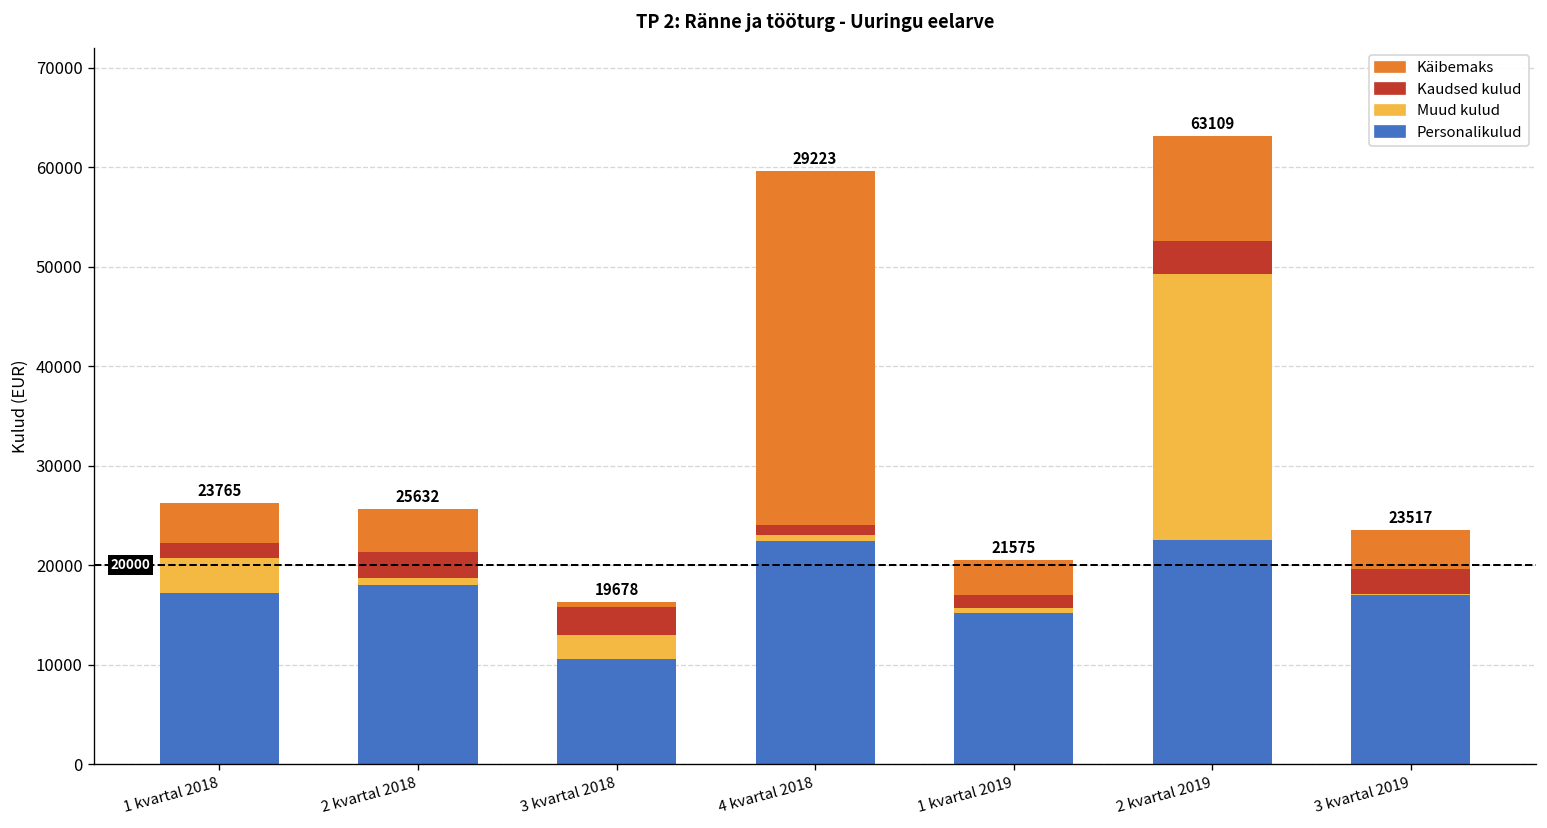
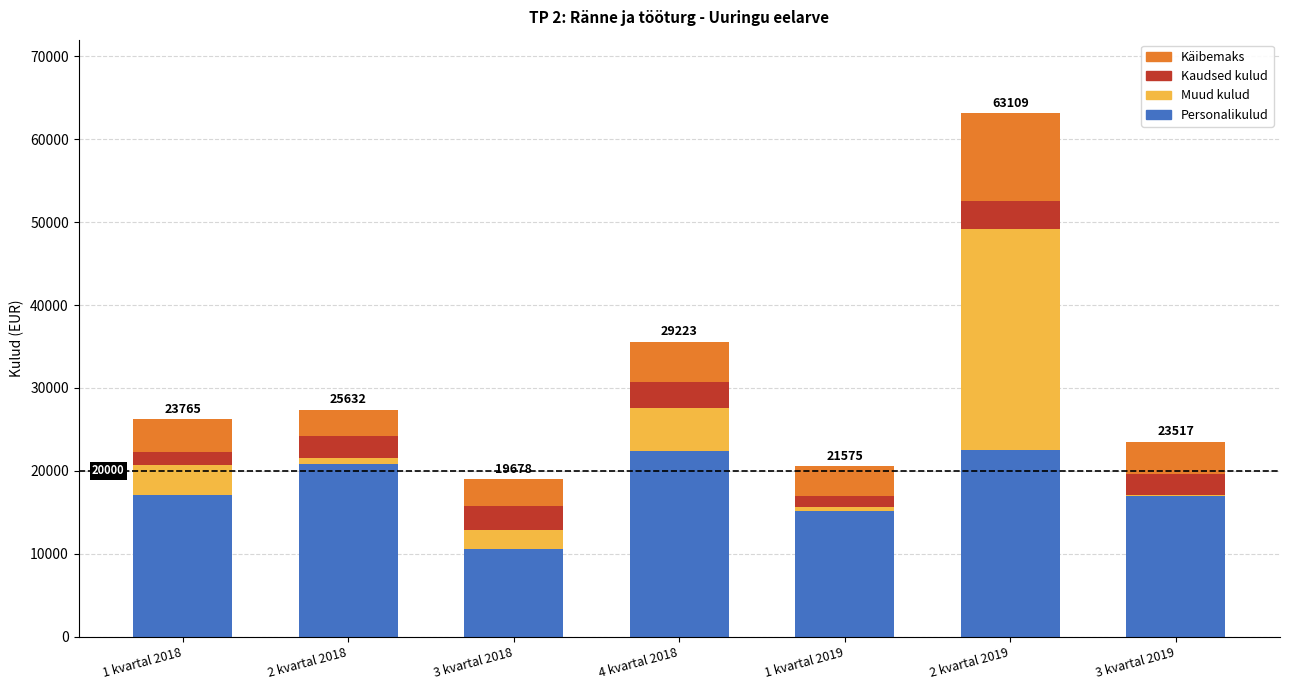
Personalikulud, 2 kvartal 2018: 18000 -> 21000
Käibemaks, 2 kvartal 2018: 4000 -> 3000
Käibemaks, 3 kvartal 2018: 1000 -> 3000
Muud kulud, 4 kvartal 2018: 1000 -> 5000
Kaudsed kulud, 4 kvartal 2018: 1000 -> 3000
Käibemaks, 4 kvartal 2018: 36000 -> 5000
